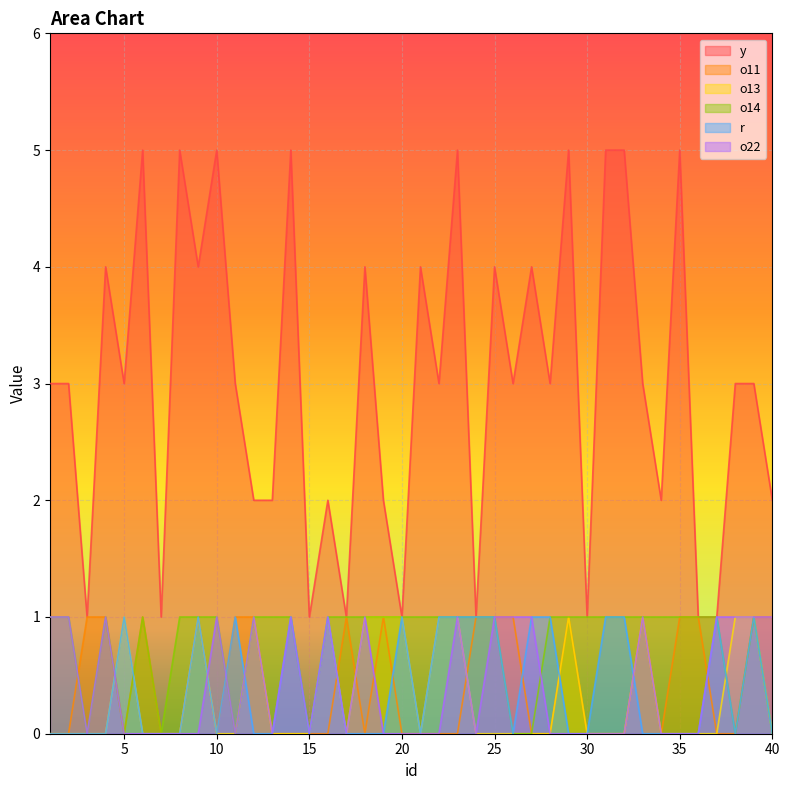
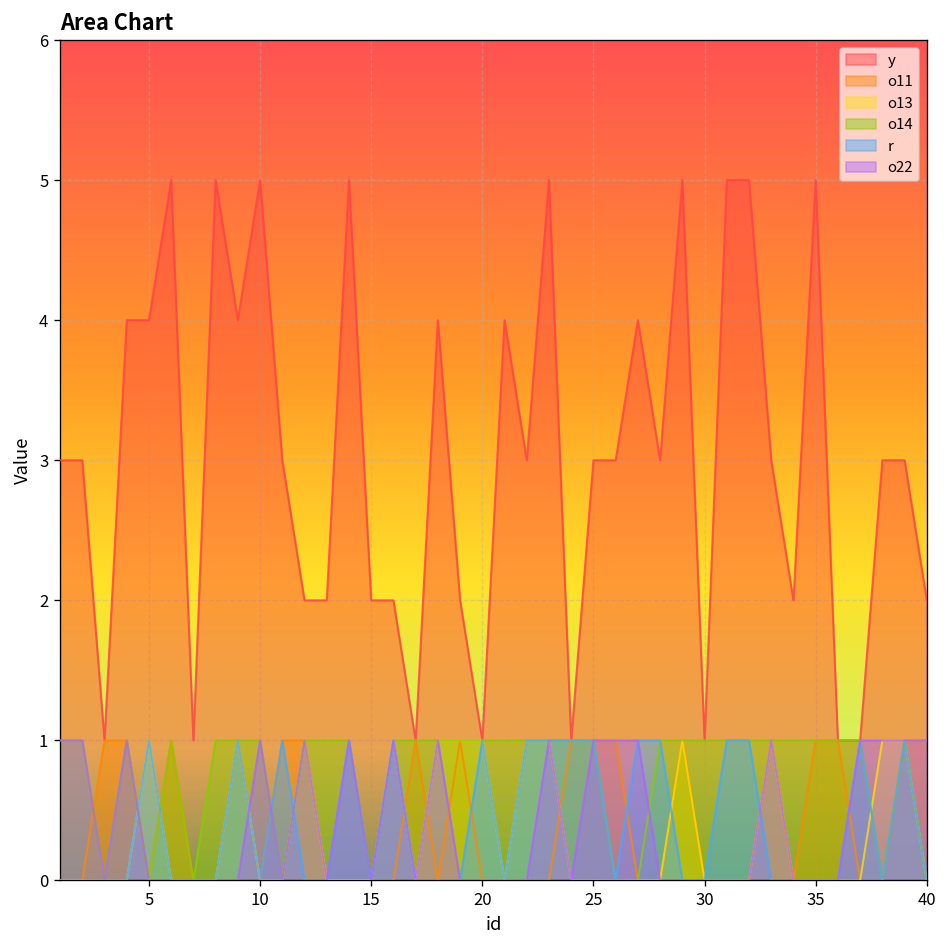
y, 5: 3 -> 4
y, 15: 1 -> 2
y, 25: 4 -> 3
